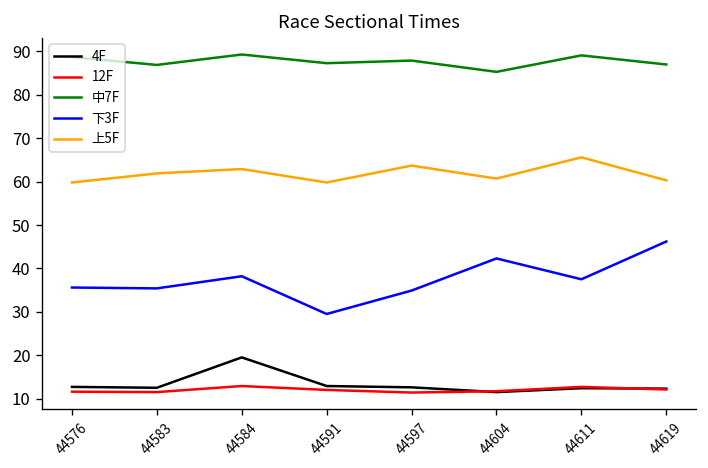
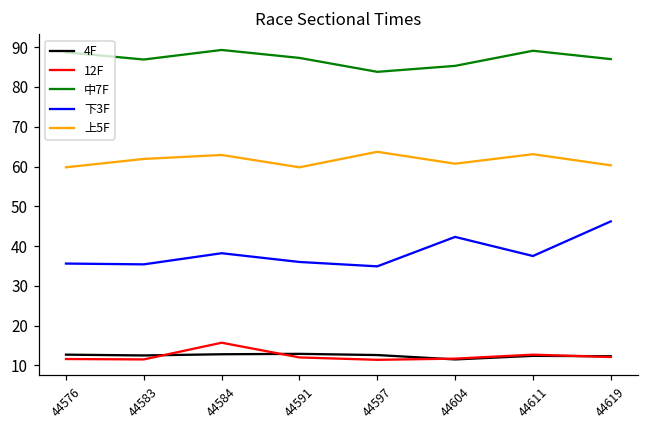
4F, 44584: 20 -> 13
12F, 44584: 13 -> 16
下3F, 44591: 30 -> 36
中7F, 44597: 88 -> 84
上5F, 44611: 66 -> 63
